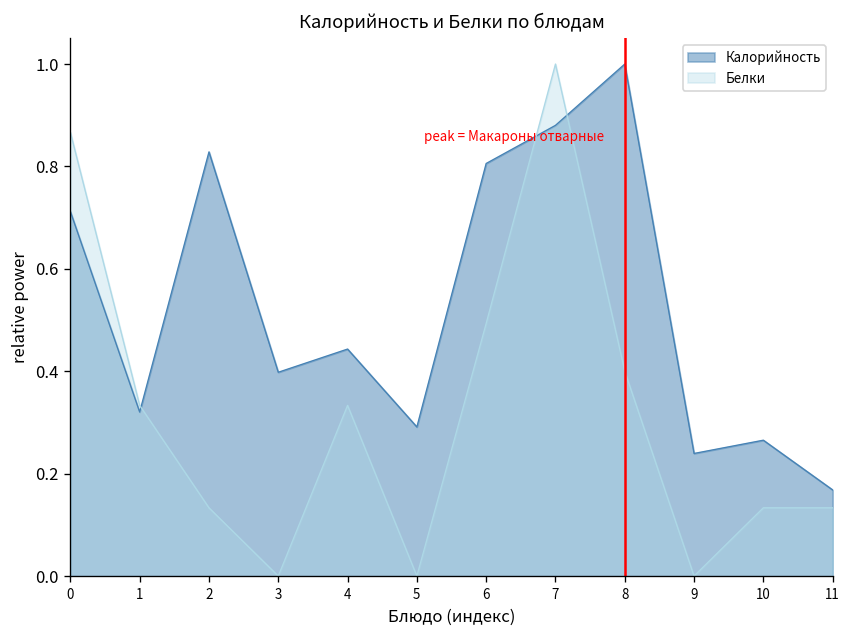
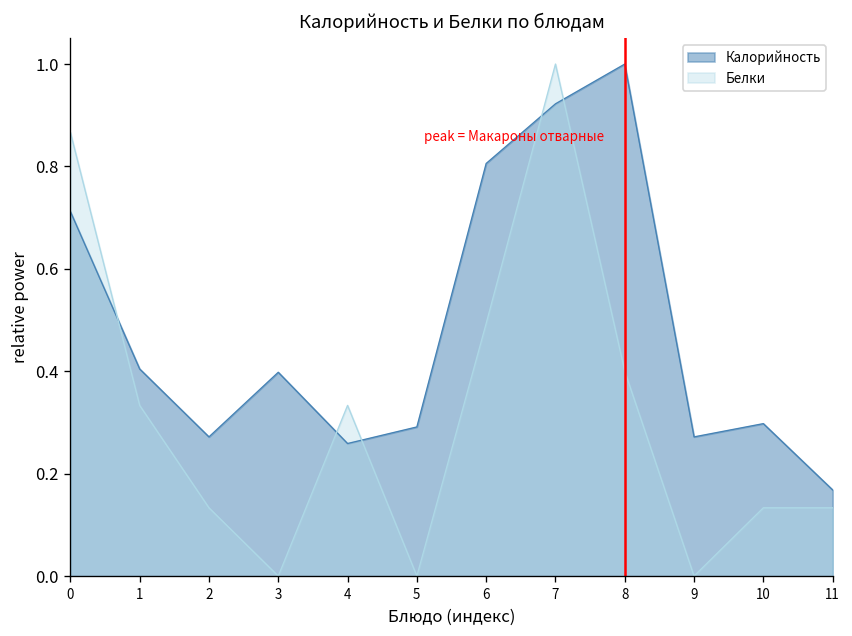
Калорийность, 1: 0.32 -> 0.40
Калорийность, 2: 0.83 -> 0.27
Калорийность, 4: 0.44 -> 0.26
Калорийность, 7: 0.88 -> 0.92
Калорийность, 9: 0.24 -> 0.27
Калорийность, 10: 0.27 -> 0.30
